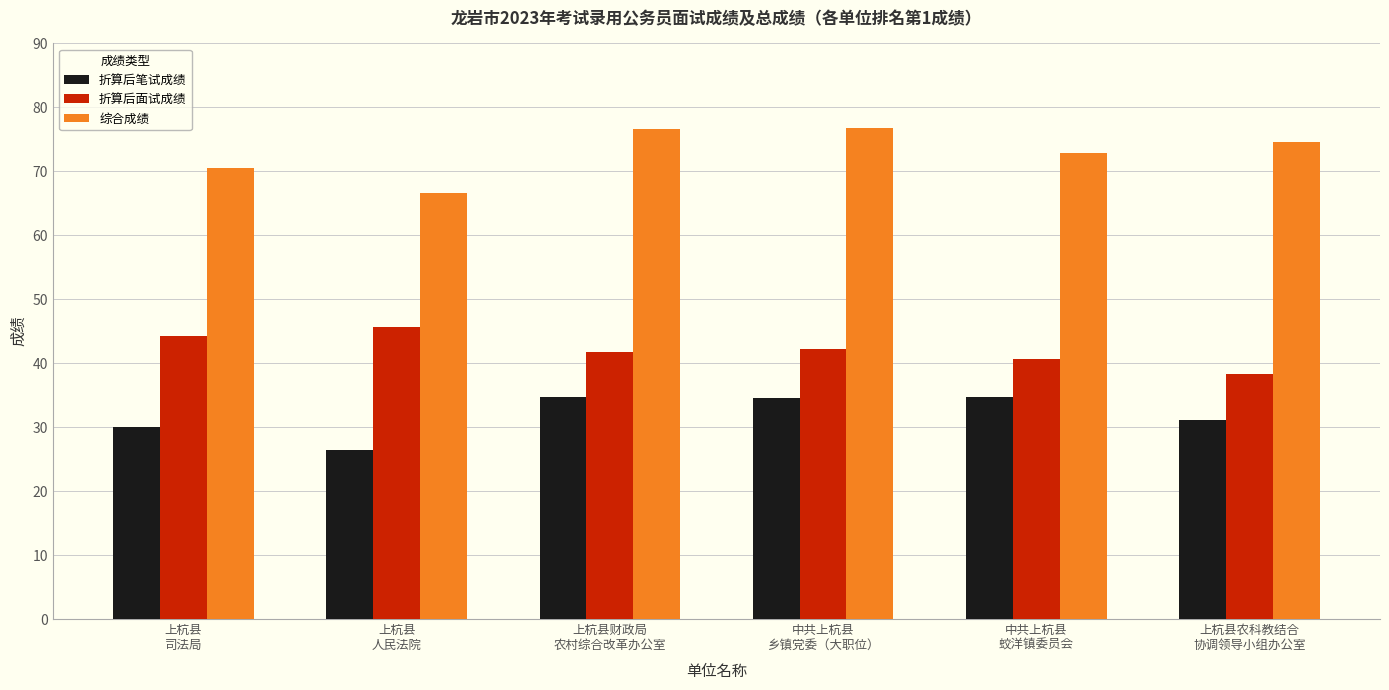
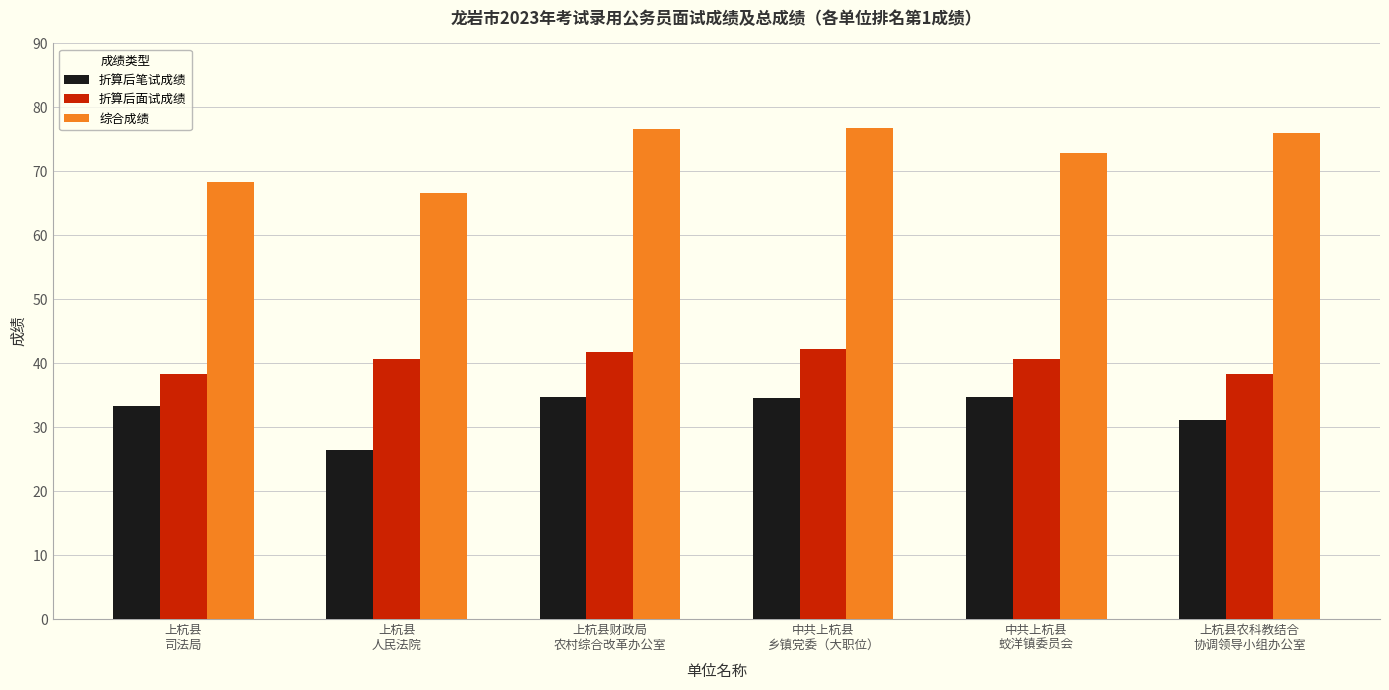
折算后笔试成绩, 上杭县 司法局: 30 -> 33
折算后面试成绩, 上杭县 司法局: 44 -> 38
综合成绩, 上杭县 司法局: 71 -> 68
折算后面试成绩, 上杭县 人民法院: 46 -> 41
综合成绩, 上杭县农科教结合 协调领导小组办公室: 75 -> 76
